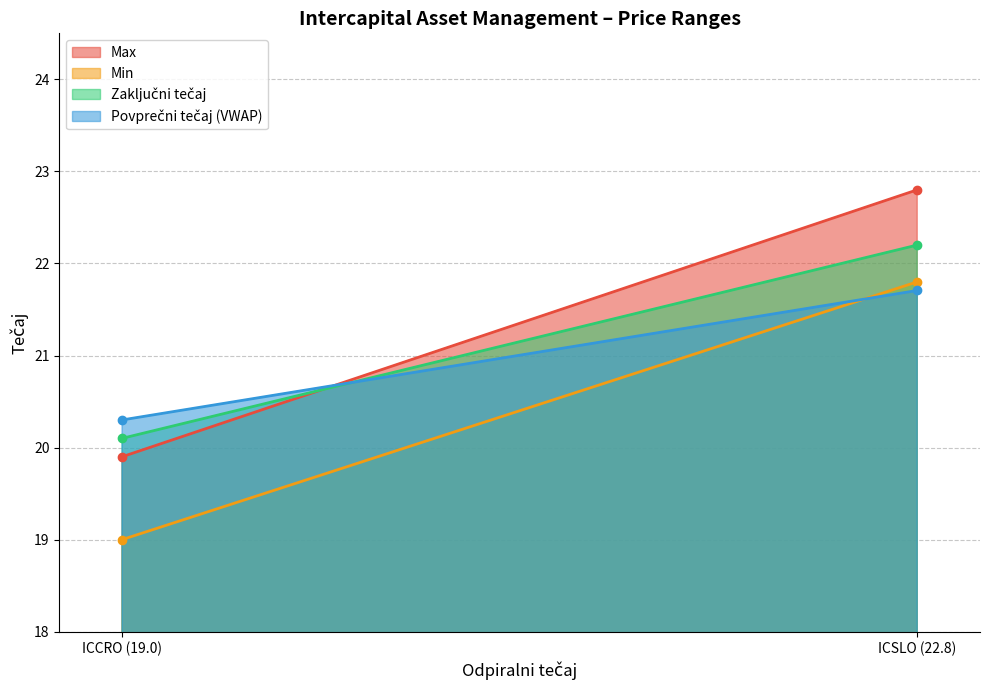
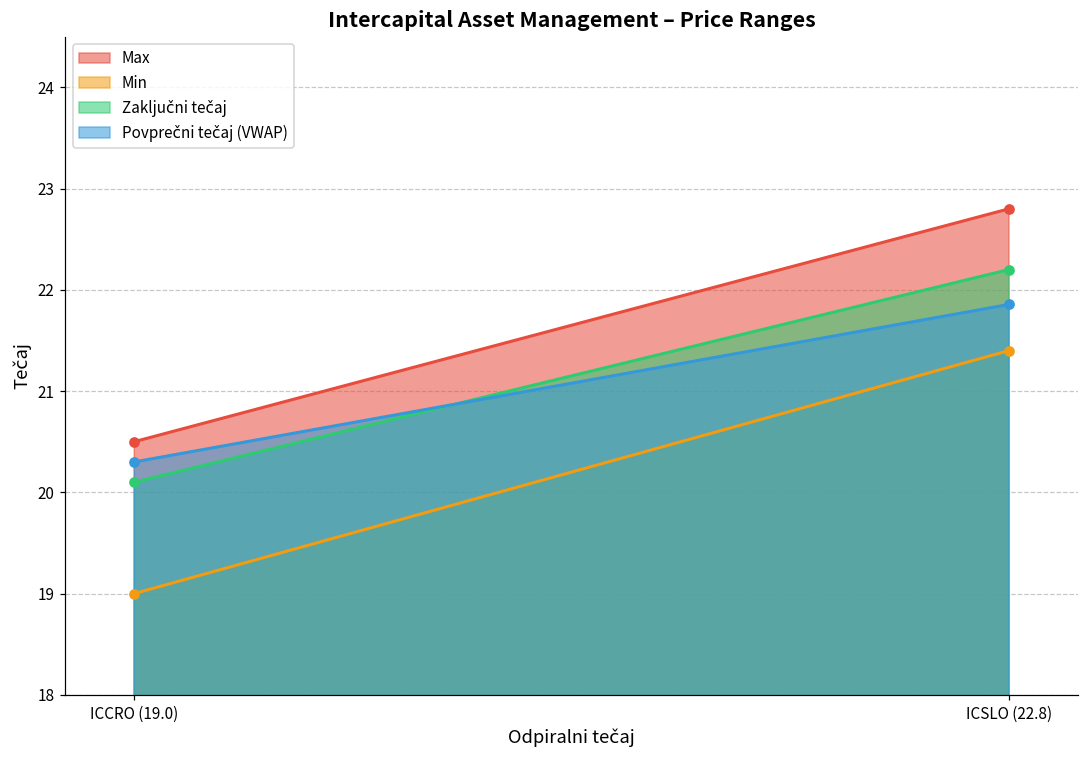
Max, ICCRO (19.0): 19.9 -> 20.5
Min, ICSLO (22.8): 21.8 -> 21.4
Povprečni tečaj (VWAP), ICSLO (22.8): 21.7 -> 21.9
